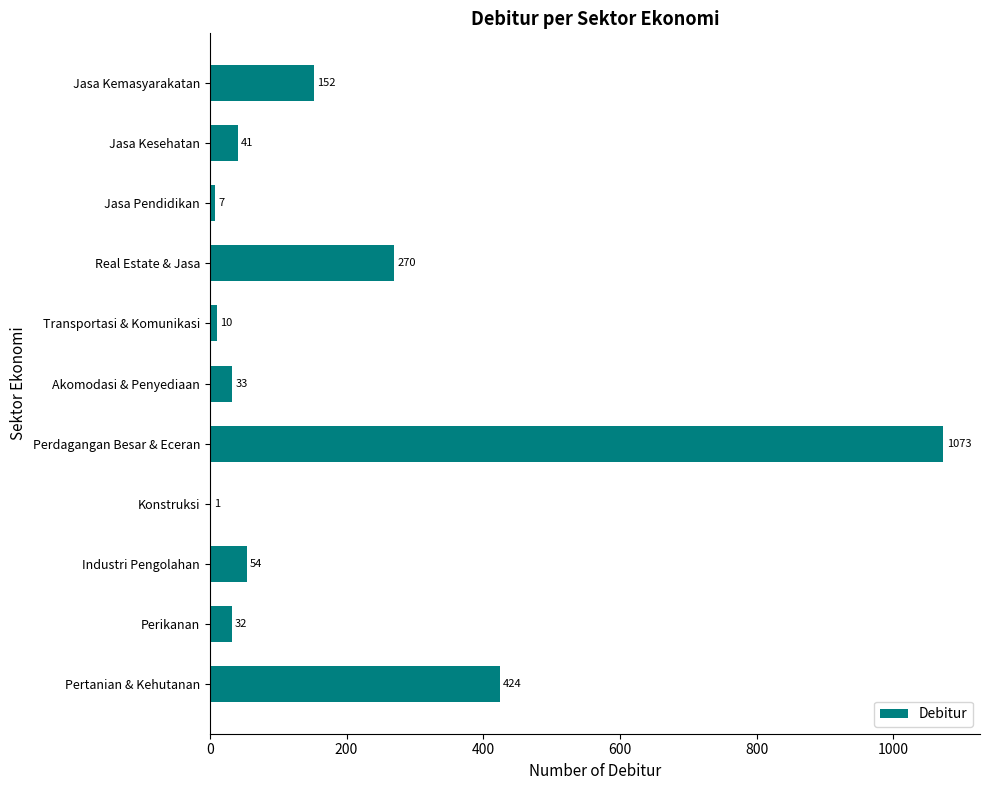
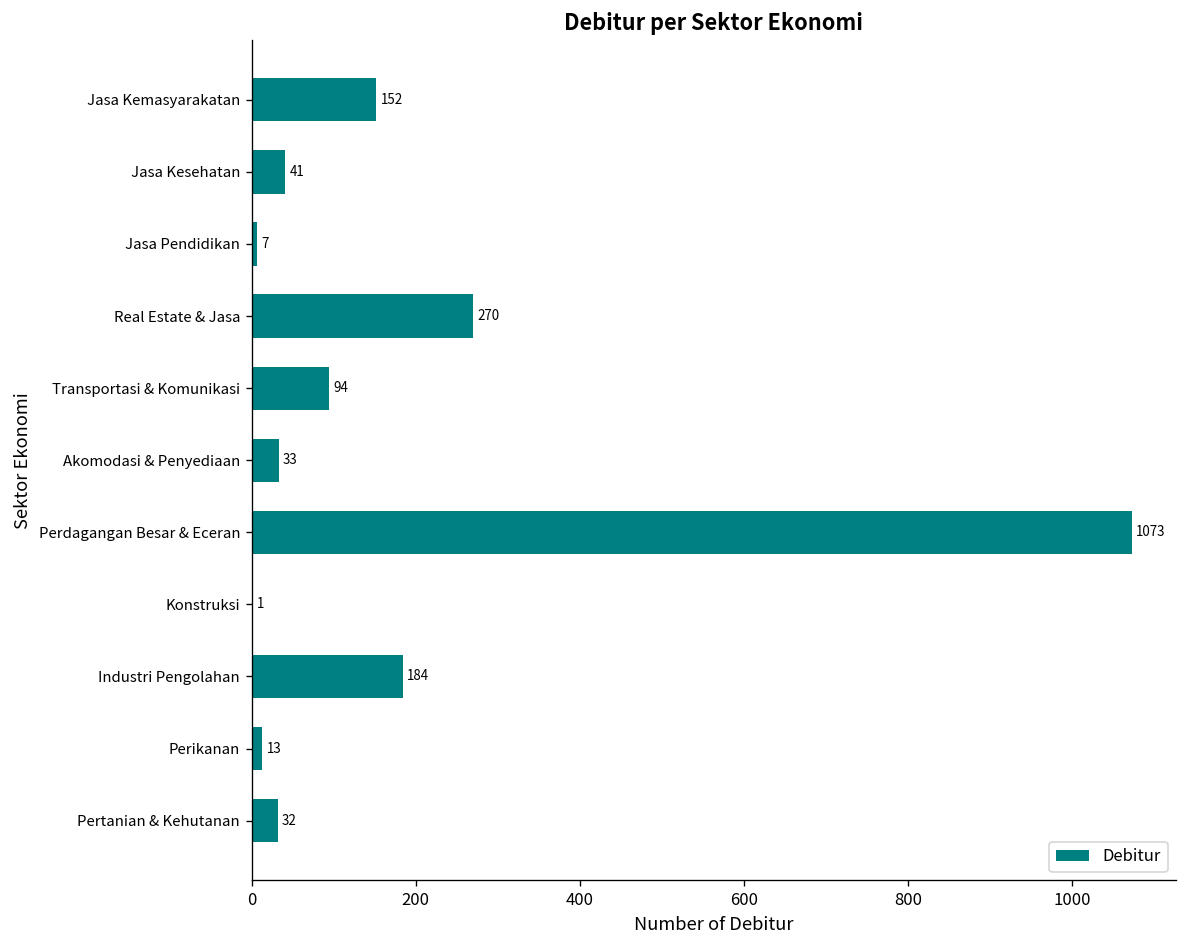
Transportasi & Komunikasi: 10 -> 94
Industri Pengolahan: 54 -> 184
Perikanan: 32 -> 13
Pertanian & Kehutanan: 424 -> 32
